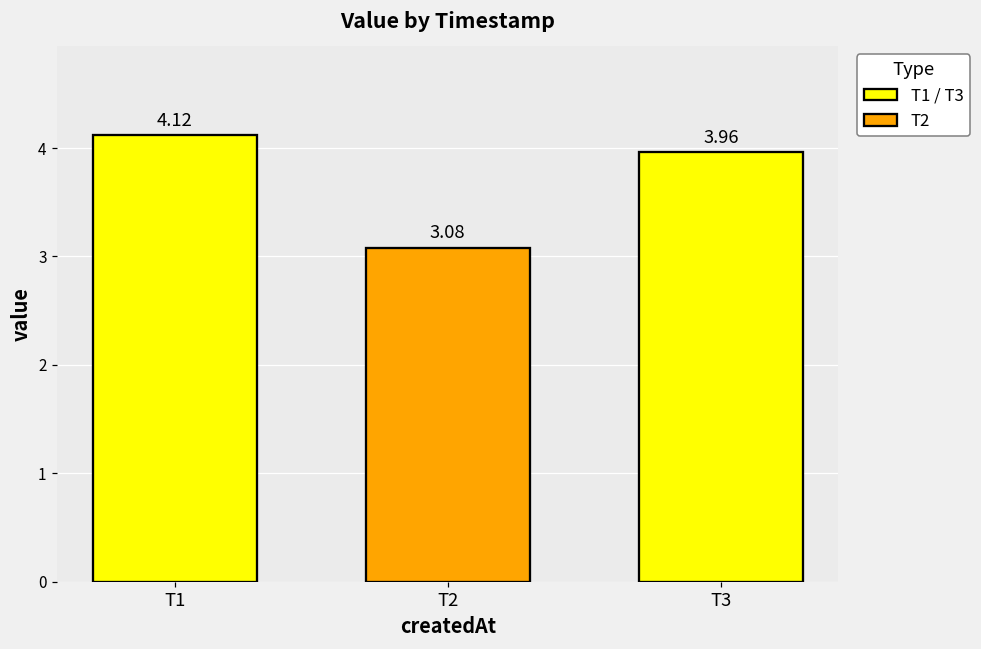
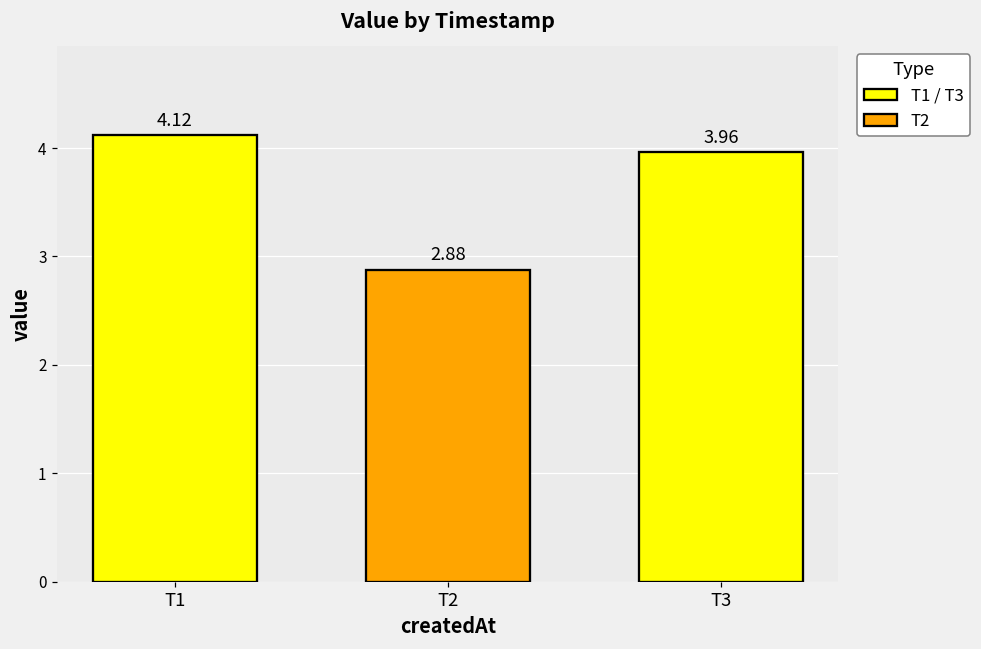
T2: 3.08 -> 2.88
